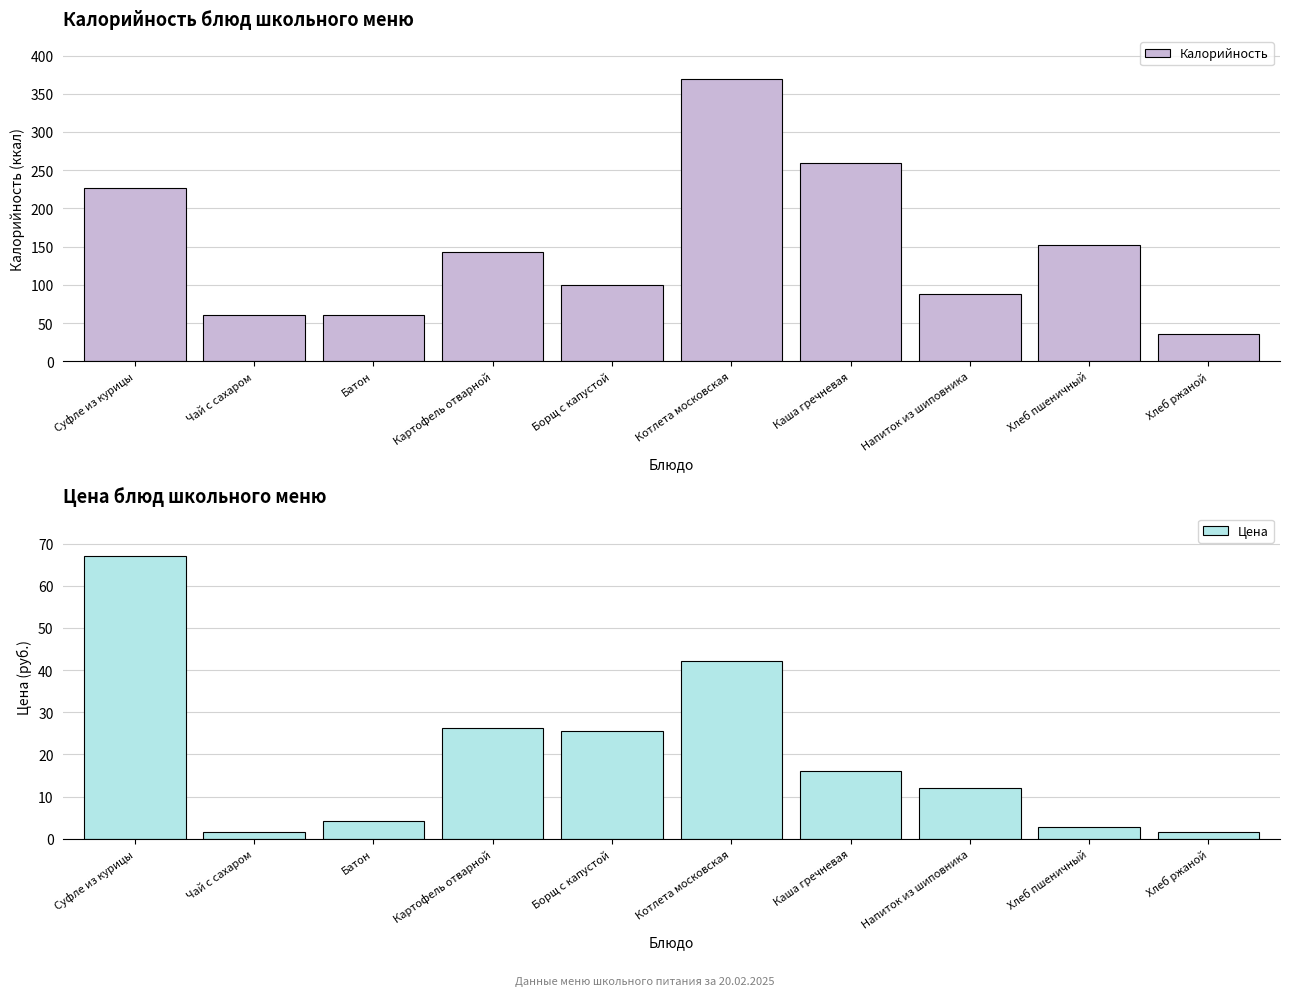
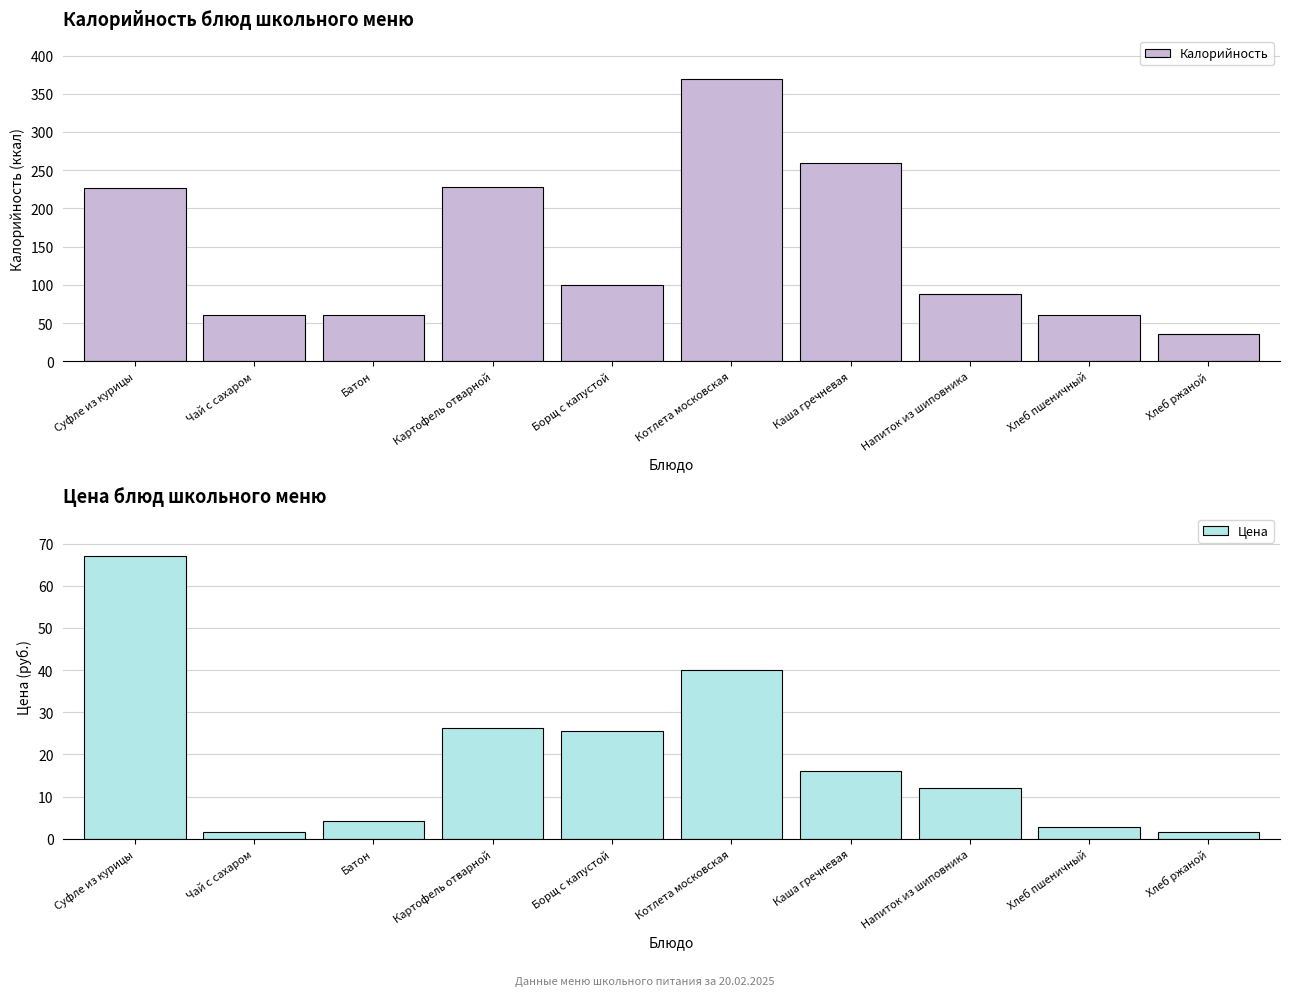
Калорийность блюд школьного меню, Картофель отварной: 140 -> 230
Калорийность блюд школьного меню, Хлеб пшеничный: 150 -> 60
Цена блюд школьного меню, Котлета московская: 42 -> 40
